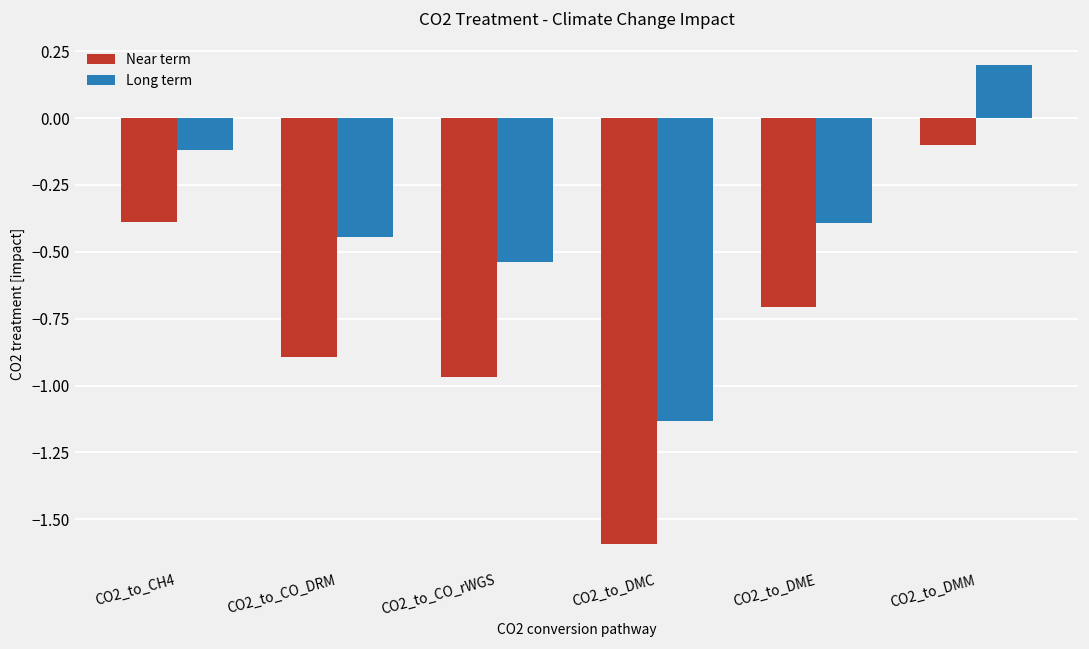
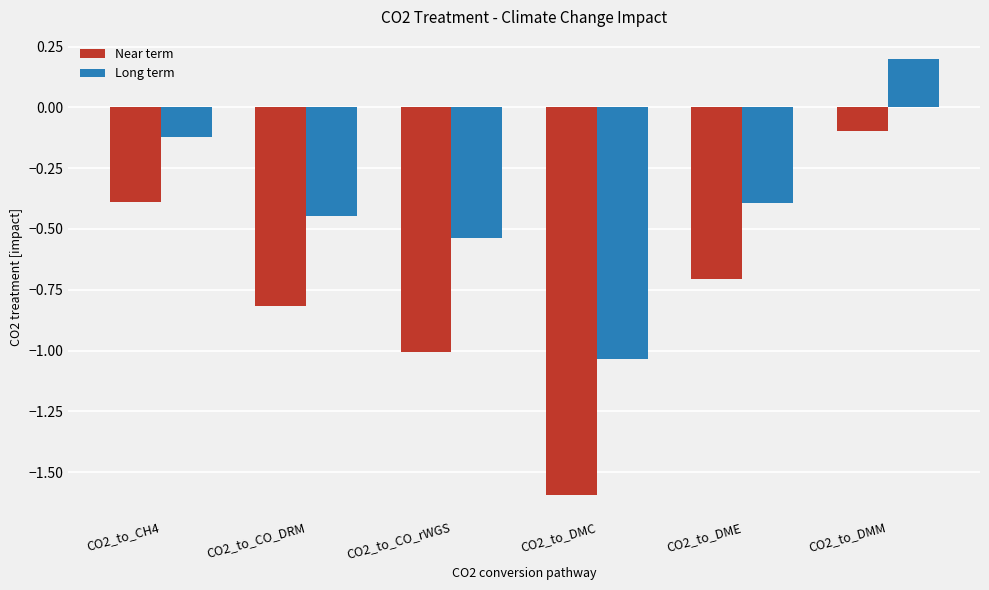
Near term, CO2_to_CO_DRM: -0.89 -> -0.82
Near term, CO2_to_CO_rWGS: -0.97 -> -1.00
Long term, CO2_to_DMC: -1.13 -> -1.04
